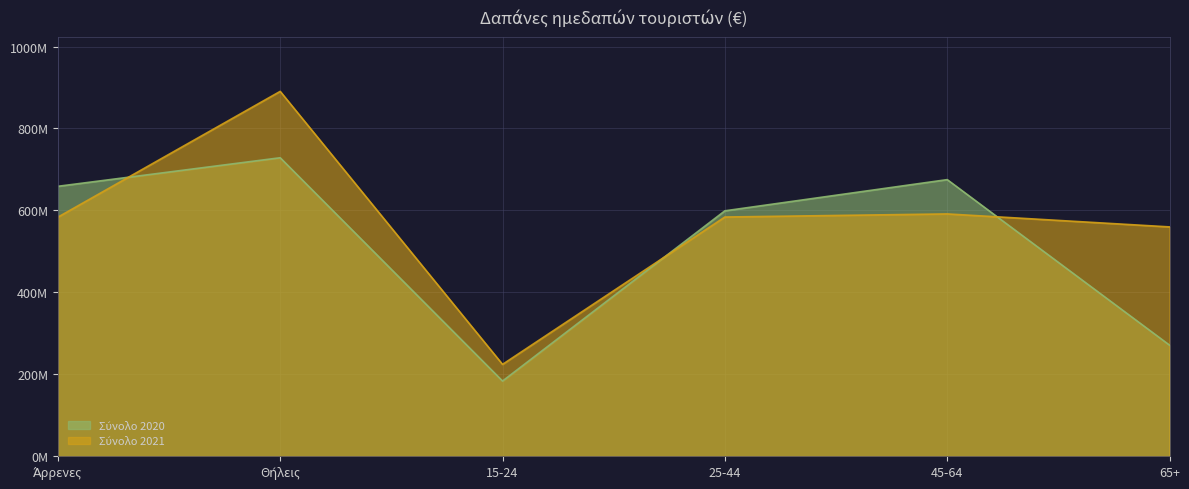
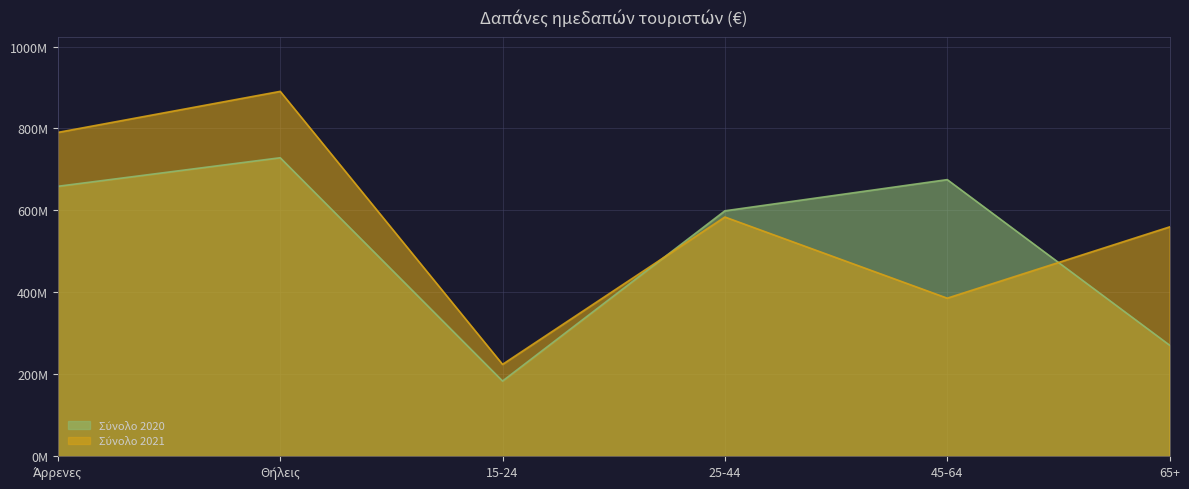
Σύνολο 2021, Άρρενες: 580000000 -> 790000000
Σύνολο 2021, 45-64: 590000000 -> 390000000
